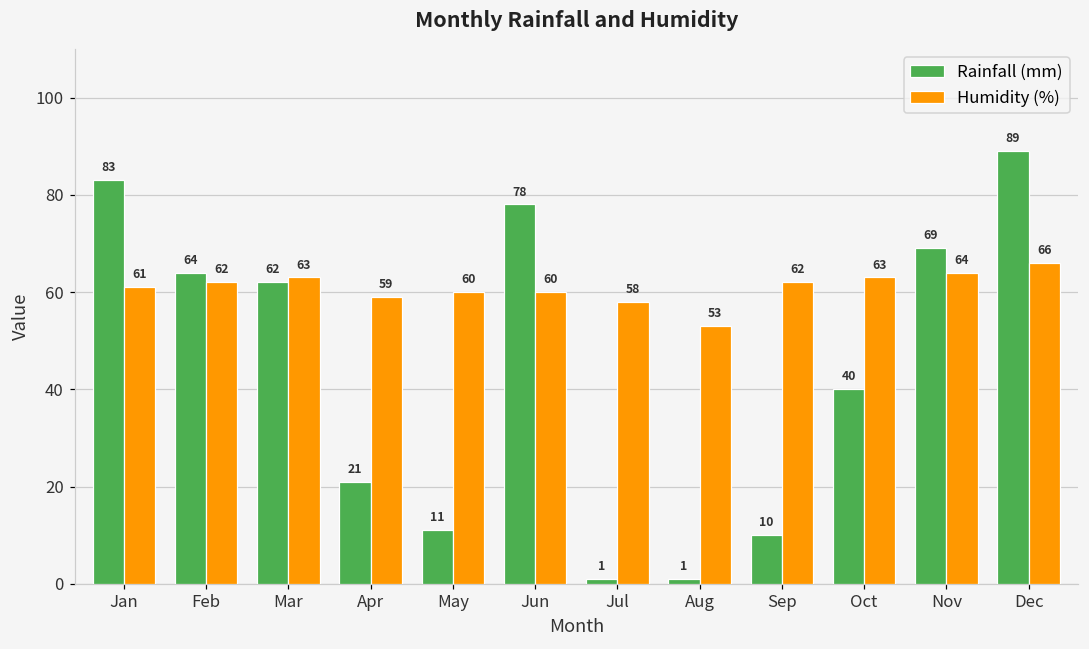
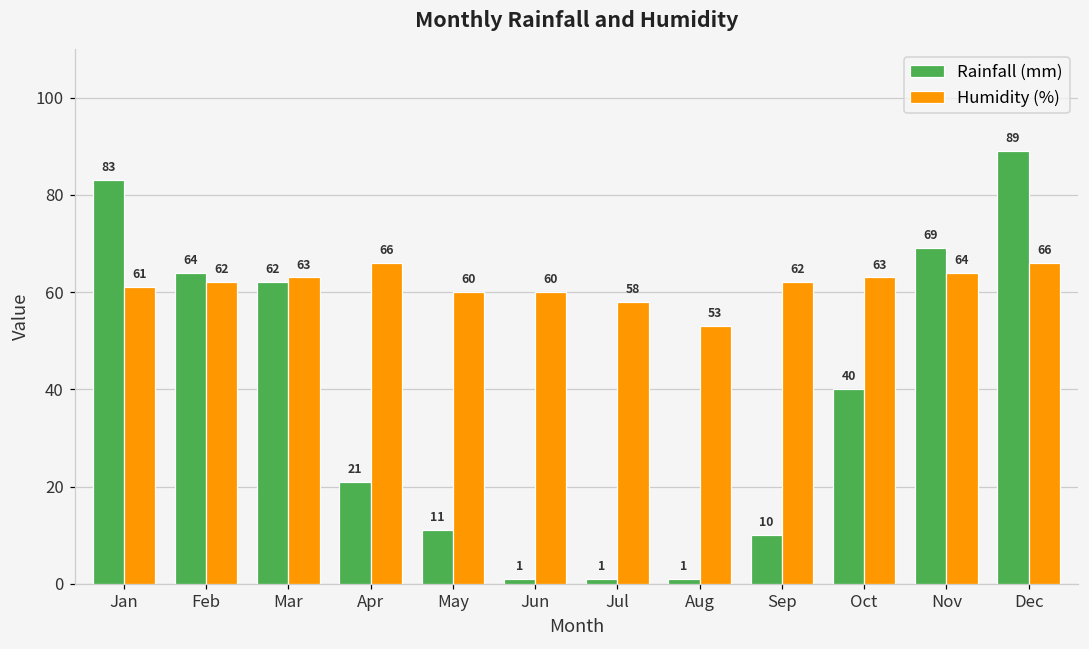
Humidity (%), Apr: 59 -> 66
Rainfall (mm), Jun: 78 -> 1
